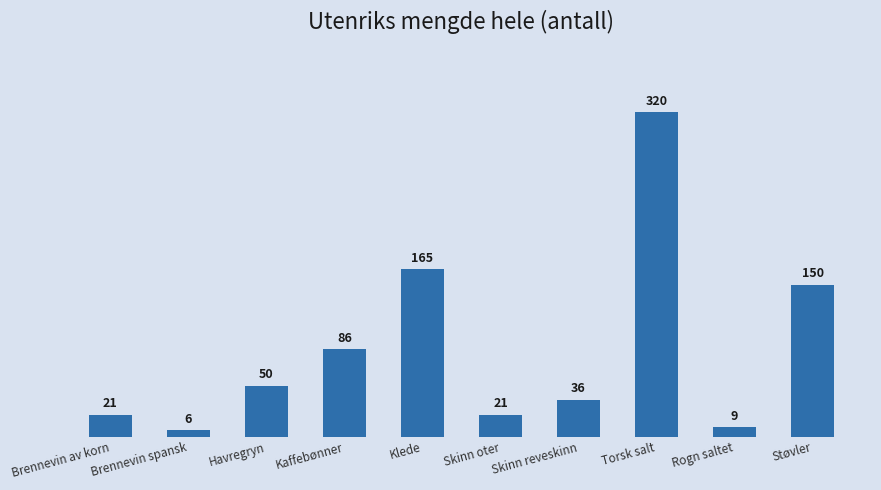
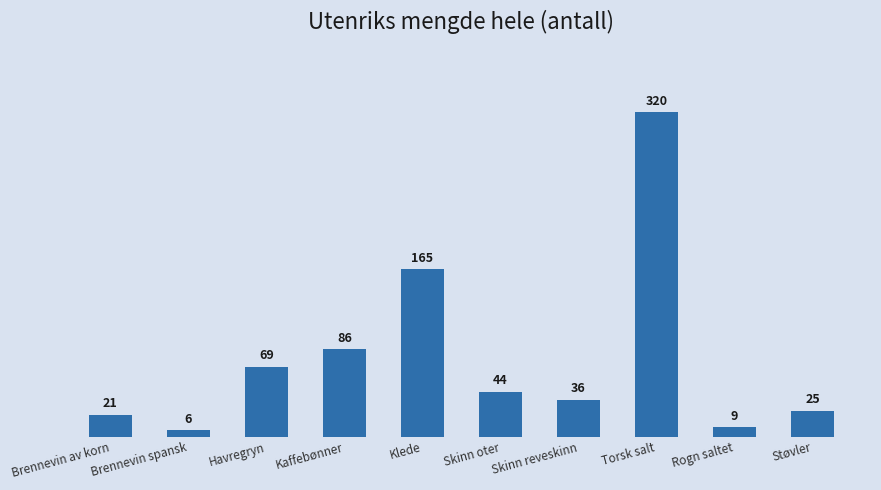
Havregryn: 50 -> 69
Skinn oter: 21 -> 44
Støvler: 150 -> 25
